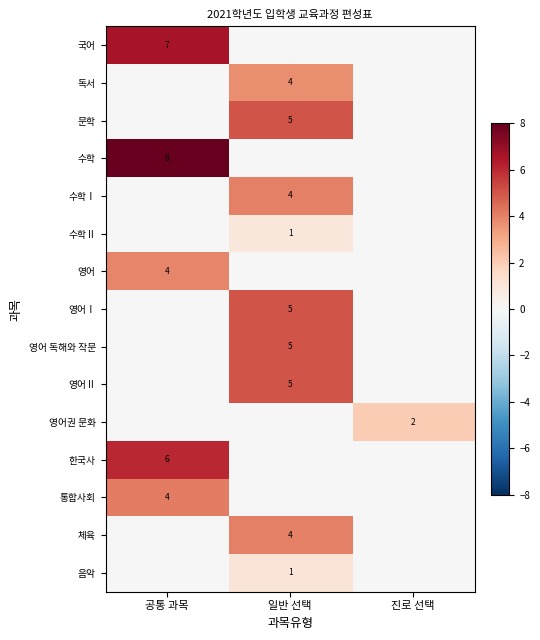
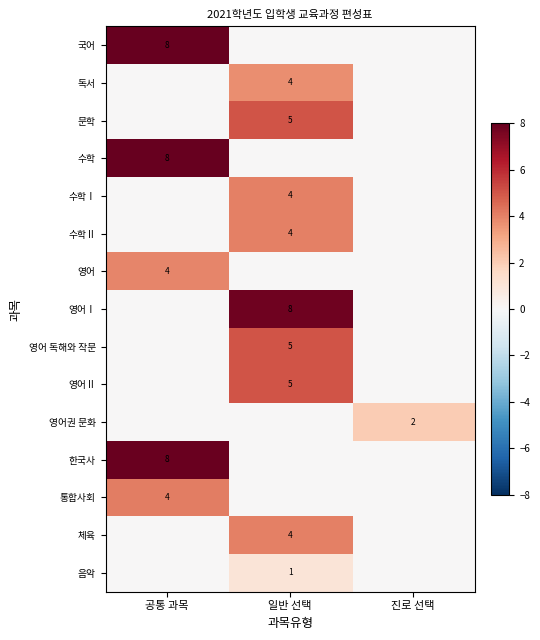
국어, 공통 과목: 7 -> 8
수학Ⅱ, 일반 선택: 1 -> 4
영어Ⅰ, 일반 선택: 5 -> 8
한국사, 공통 과목: 6 -> 8
